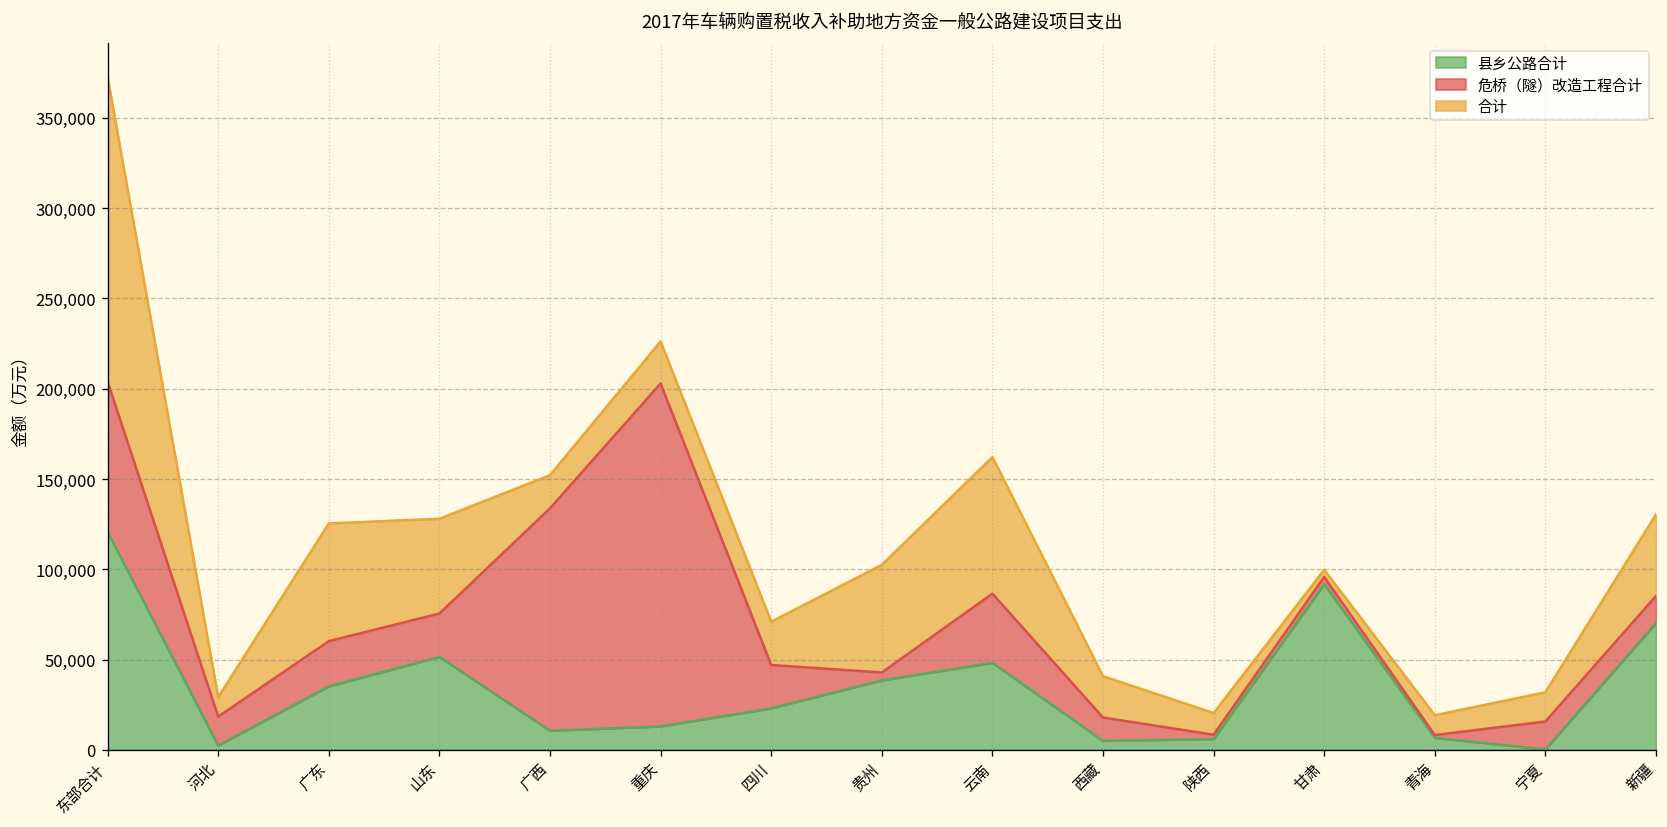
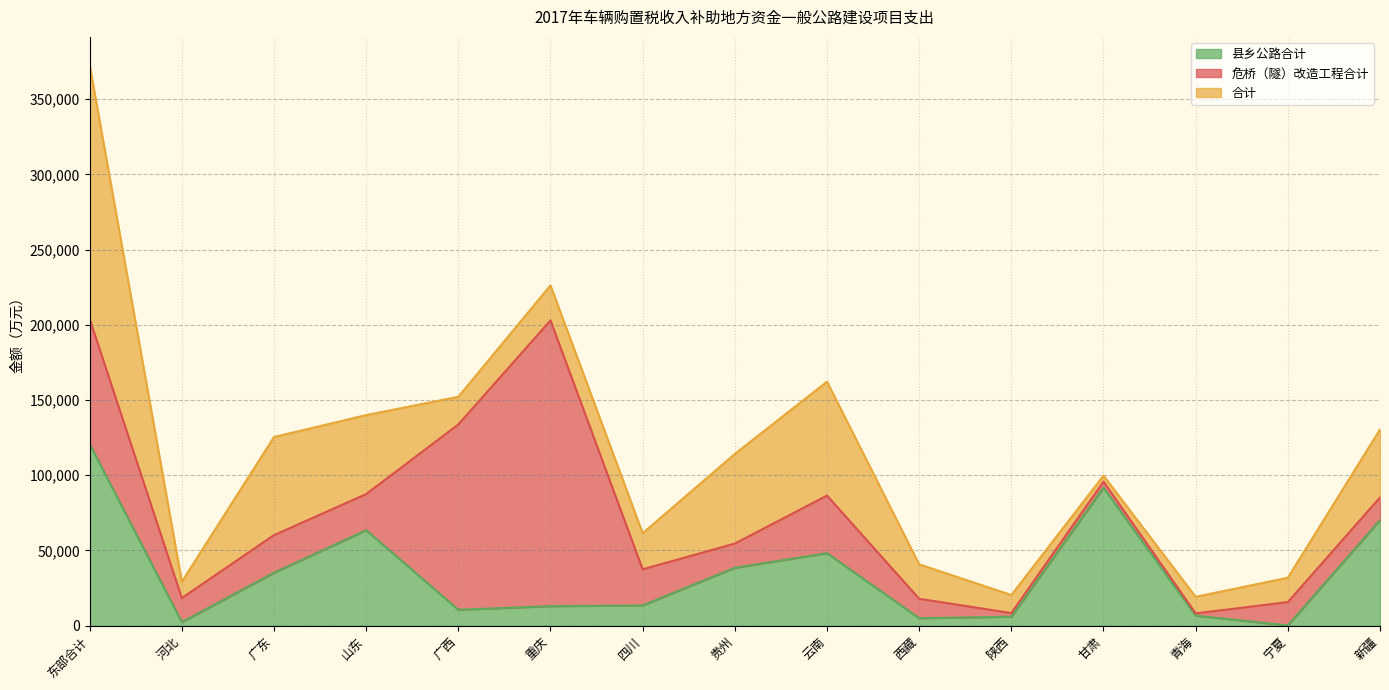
县乡公路合计, 山东: 52,000 -> 63,000
县乡公路合计, 四川: 23,000 -> 13,000
危桥（隧）改造工程合计, 贵州: 4,000 -> 16,000
